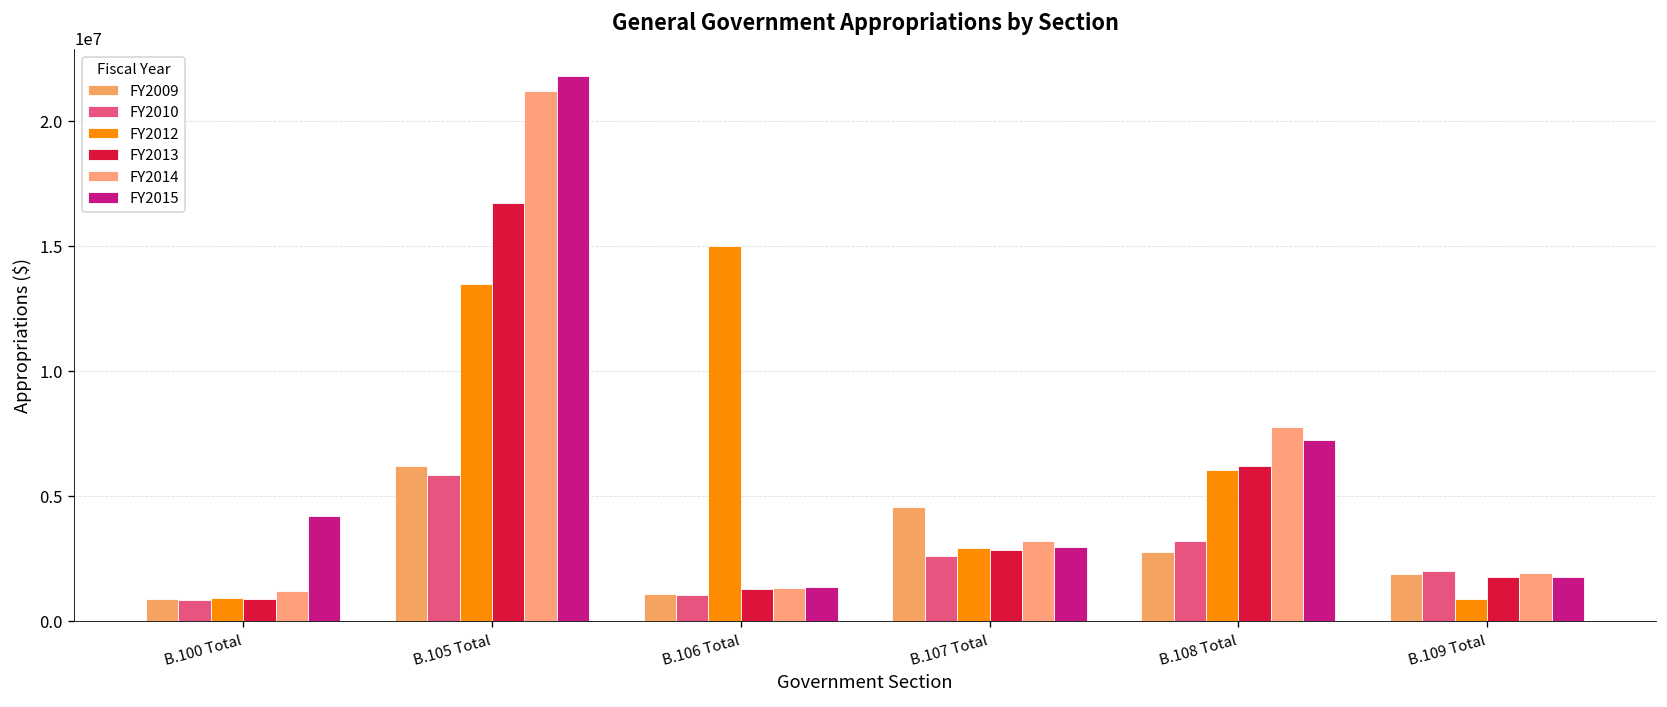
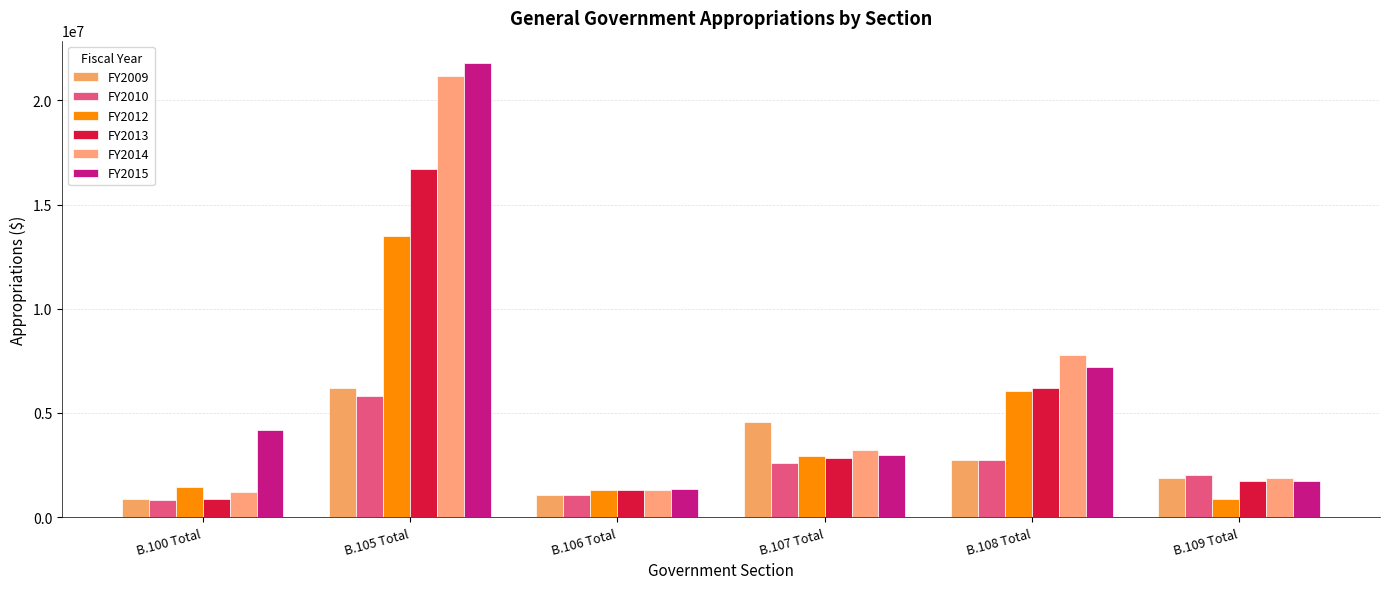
FY2012, B.100 Total: 900000 -> 1400000
FY2012, B.106 Total: 15000000 -> 1300000
FY2010, B.108 Total: 3200000 -> 2700000
